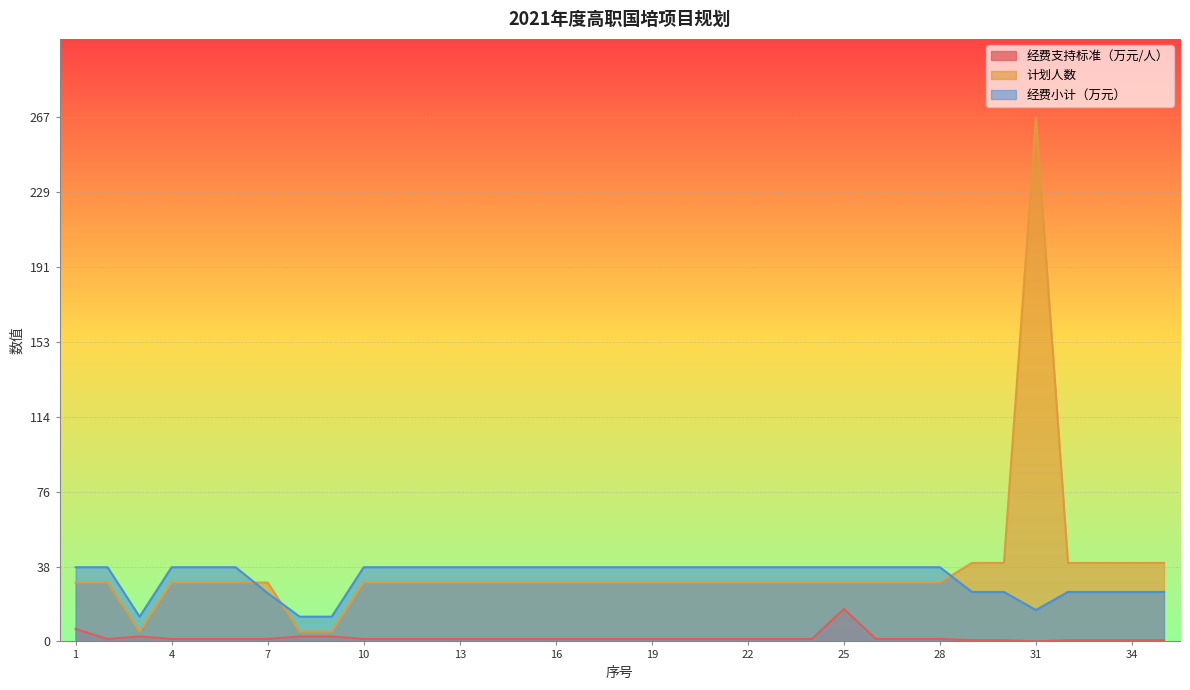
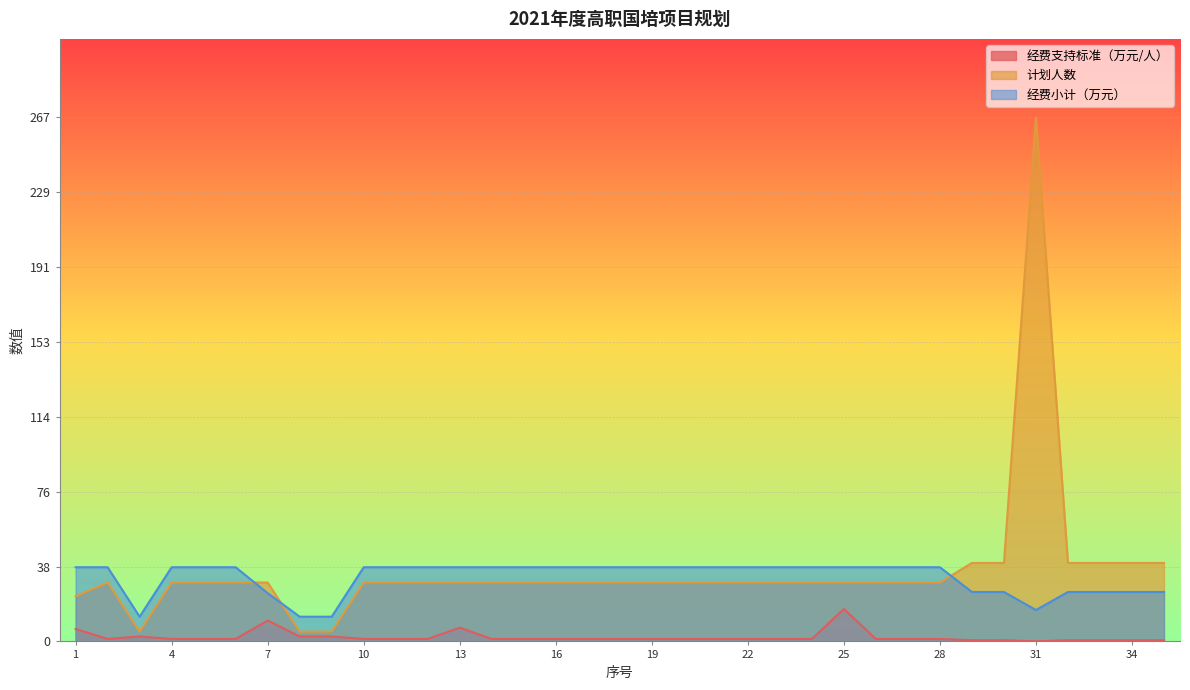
计划人数, 1: 30 -> 23
经费支持标准（万元/人）, 7: 1 -> 11
经费支持标准（万元/人）, 13: 1 -> 7
